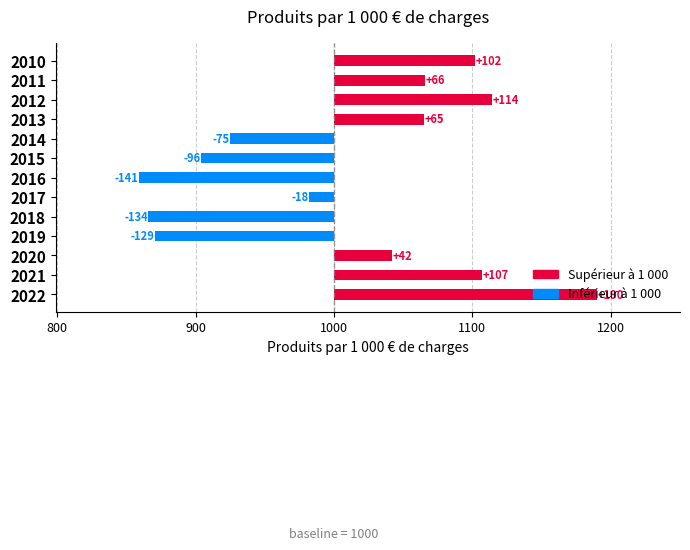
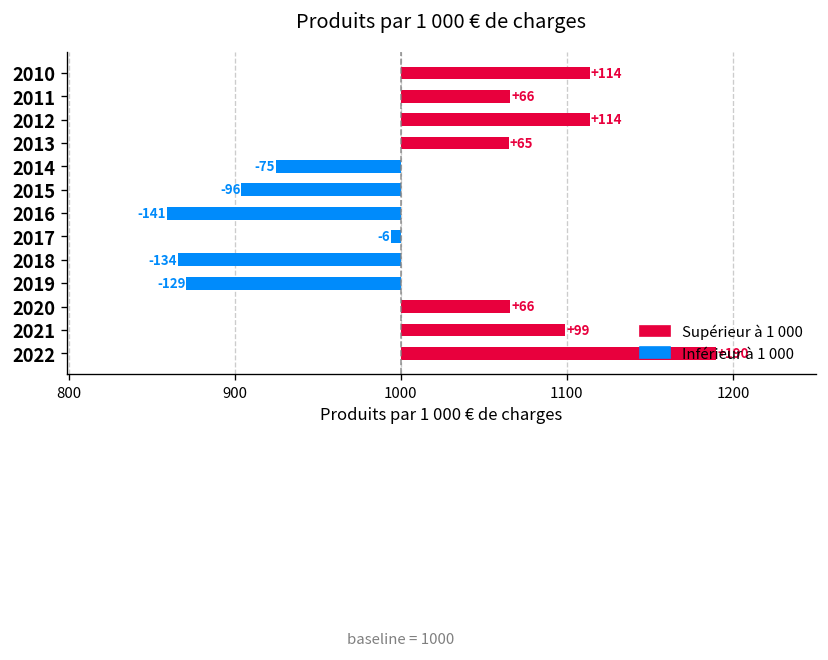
2010: +102 -> +114
2017: -18 -> -6
2020: +42 -> +66
2021: +107 -> +99
